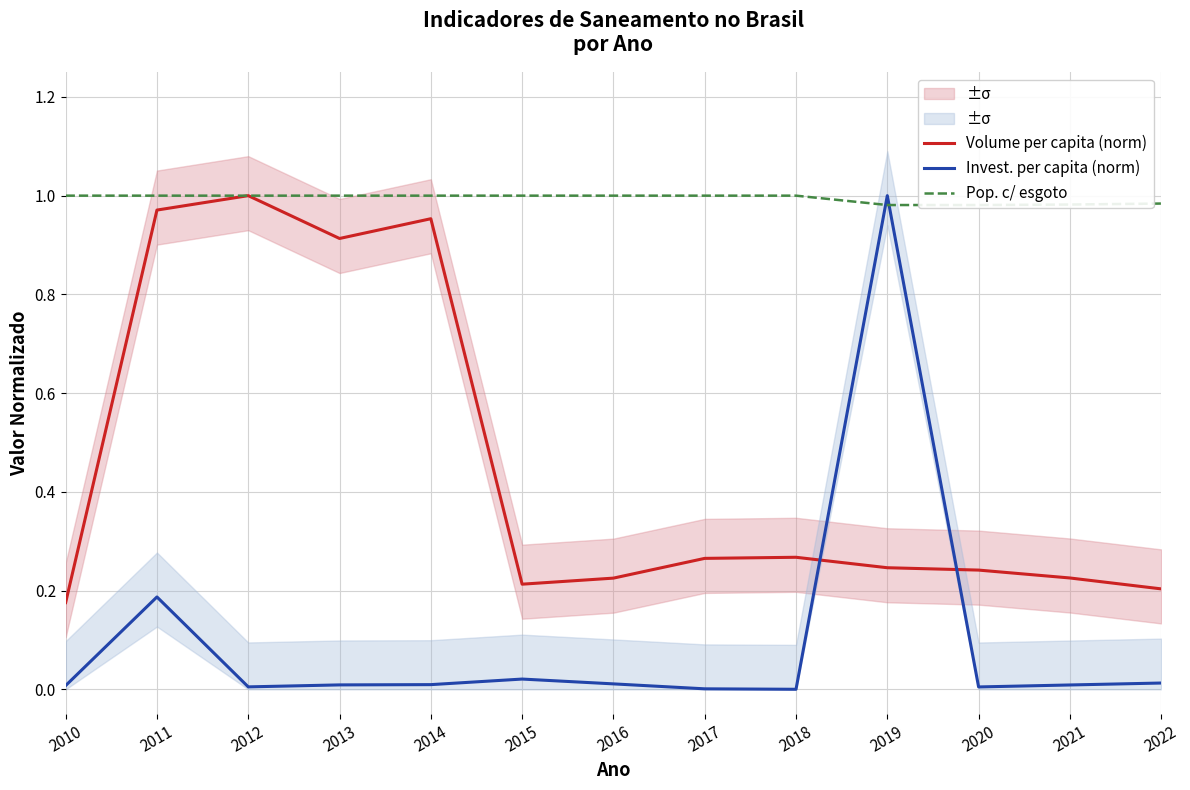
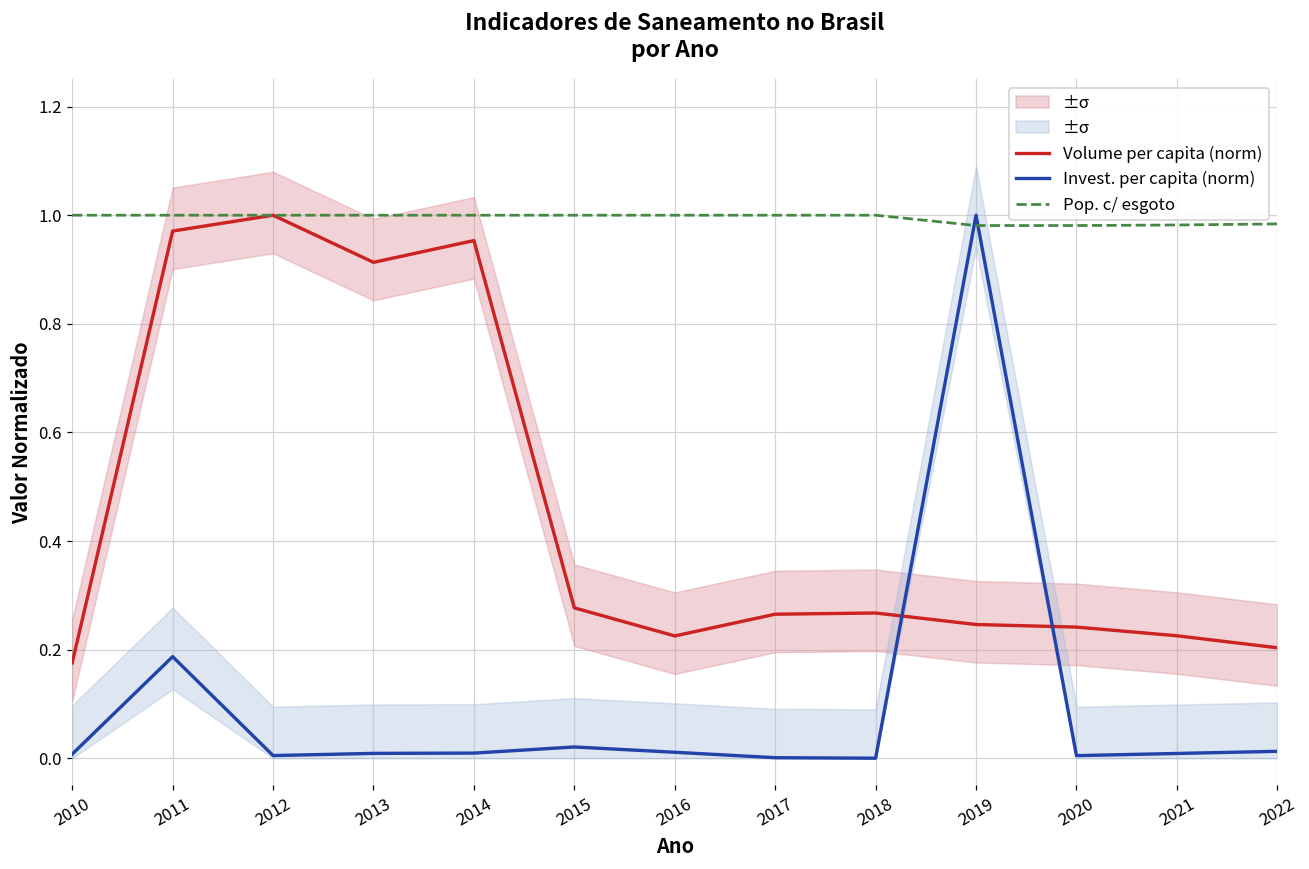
Volume per capita (norm), 2015: 0.21 -> 0.28
